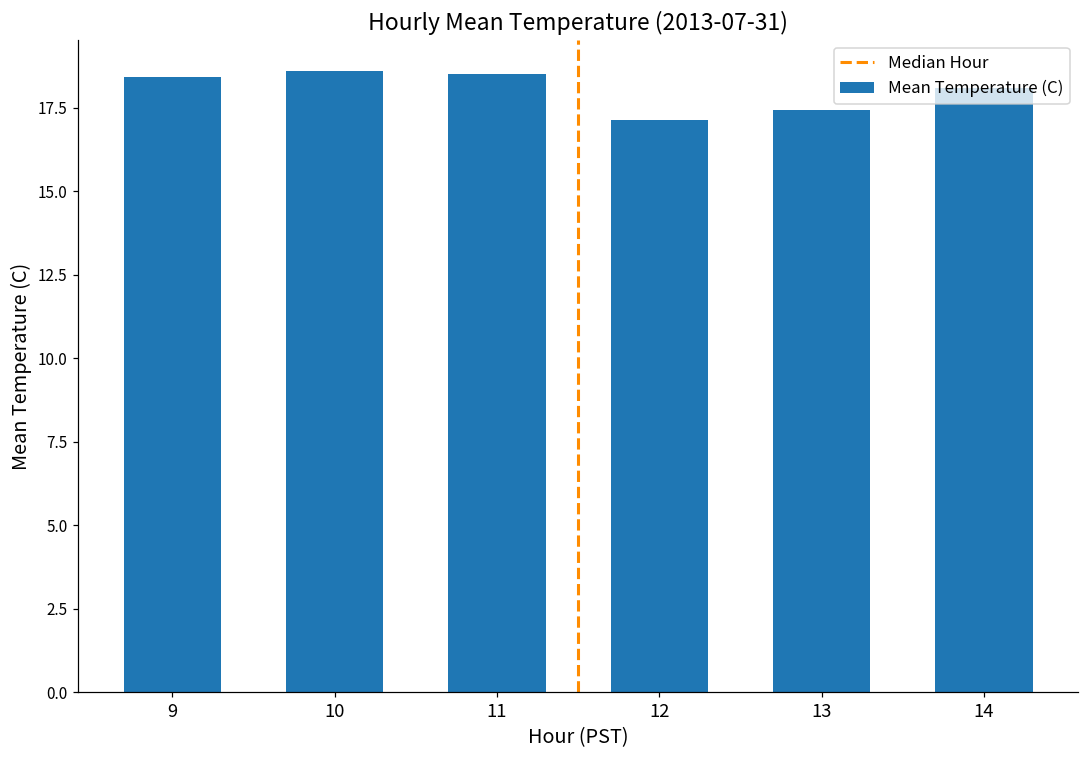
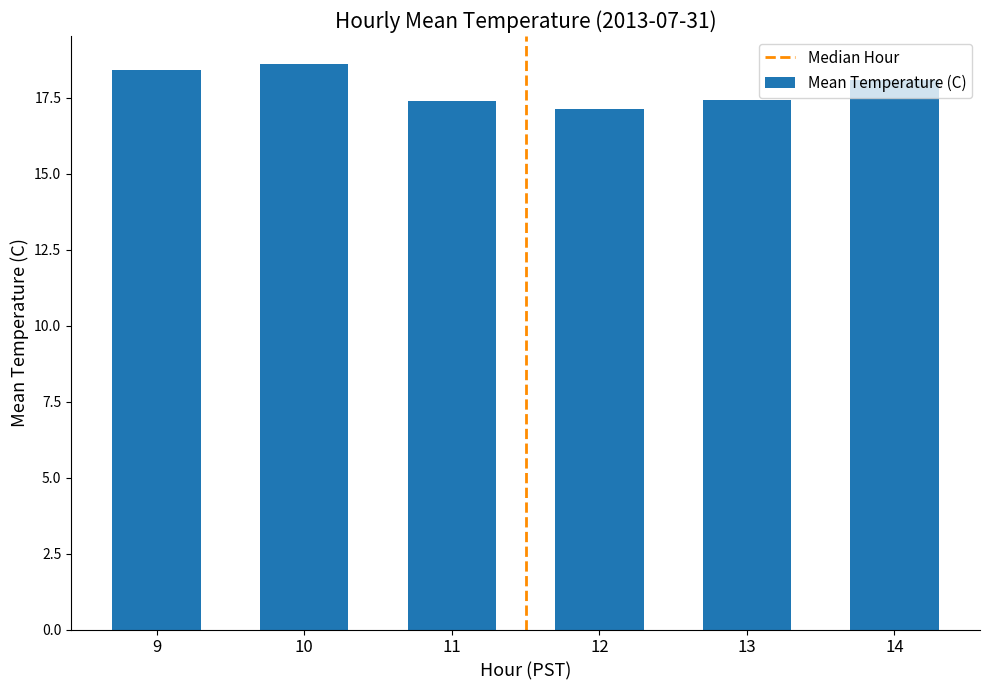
11: 18.5 -> 17.4
